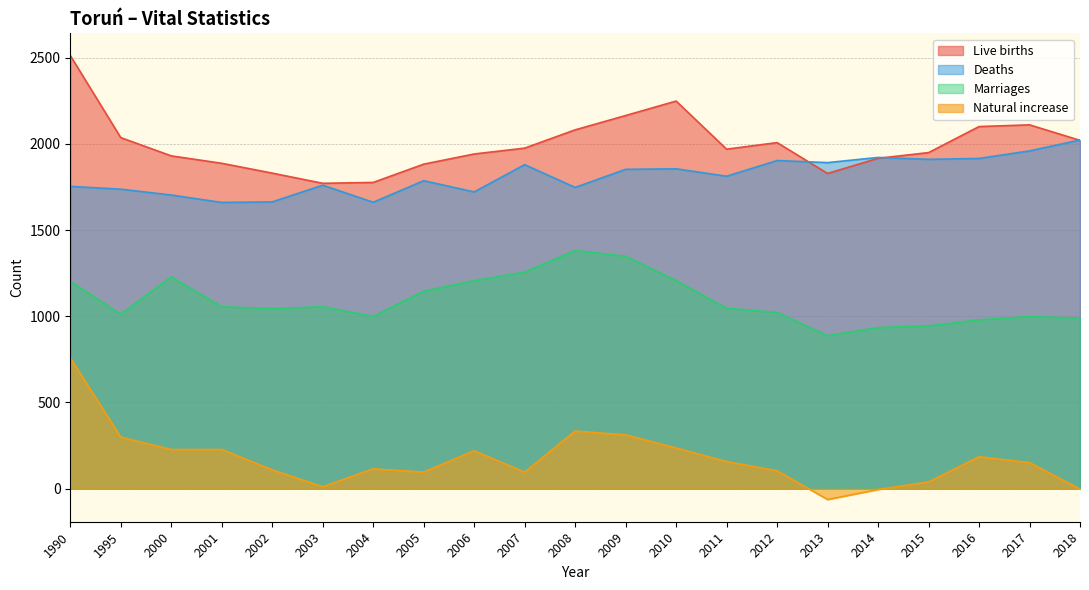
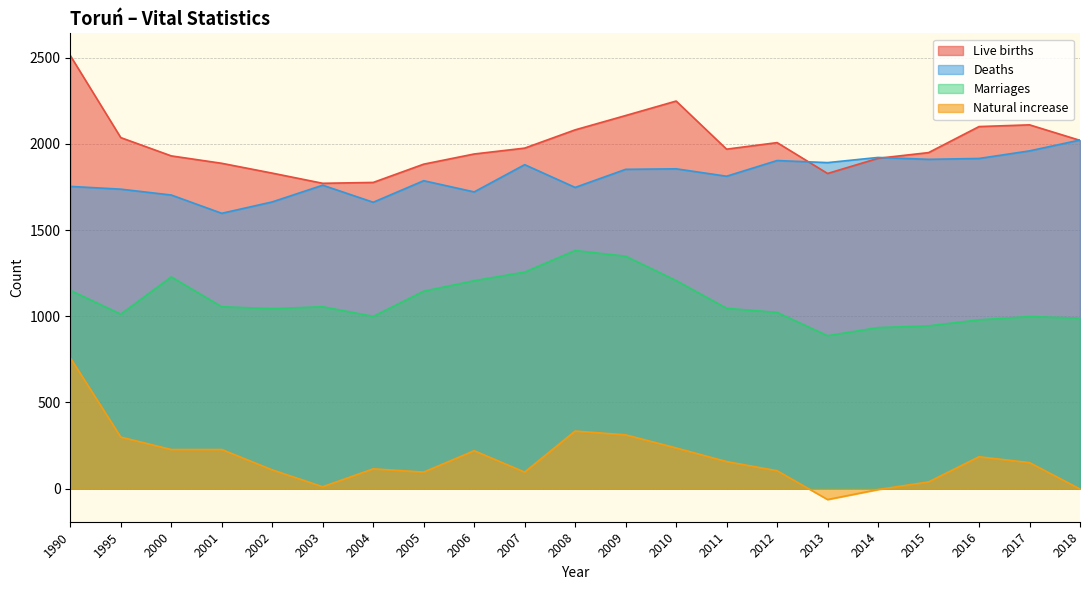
Marriages, 1990: 1200 -> 1150
Deaths, 2001: 1660 -> 1600
